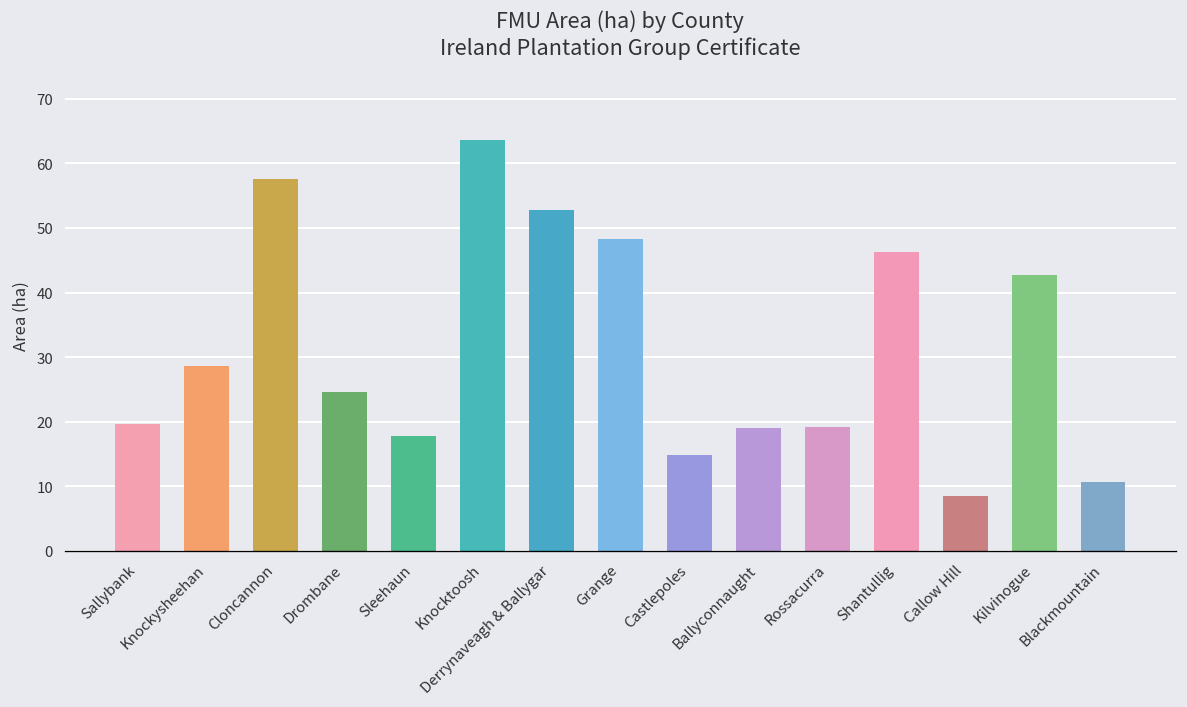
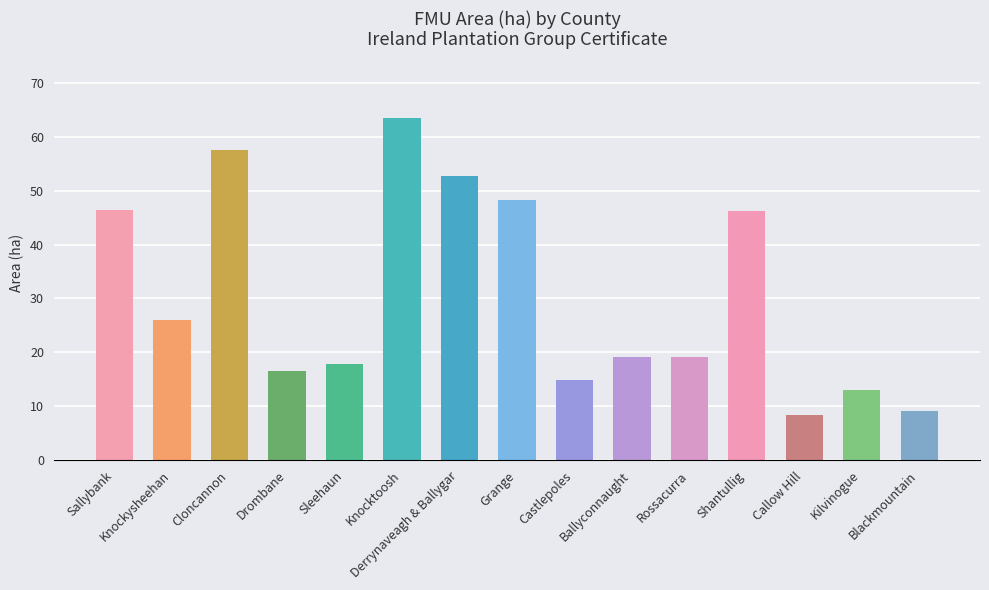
Sallybank: 20 -> 46
Knockysheehan: 29 -> 26
Drombane: 25 -> 17
Kilvinogue: 43 -> 13
Blackmountain: 11 -> 9
